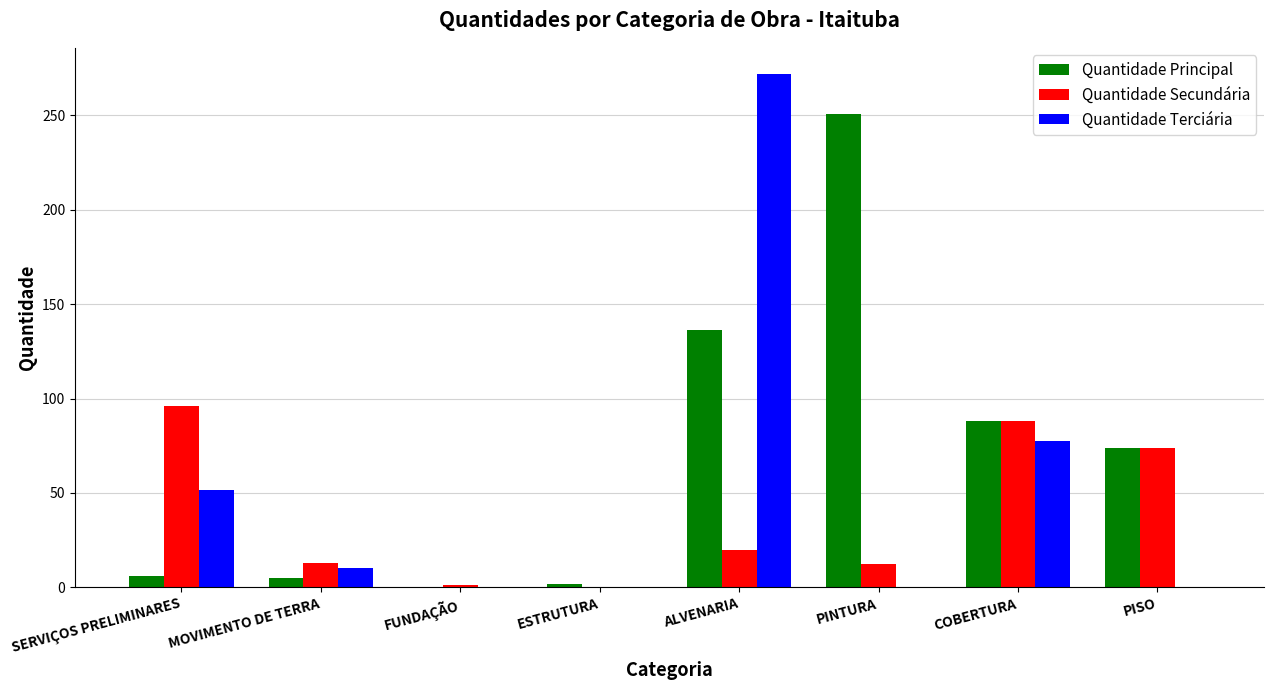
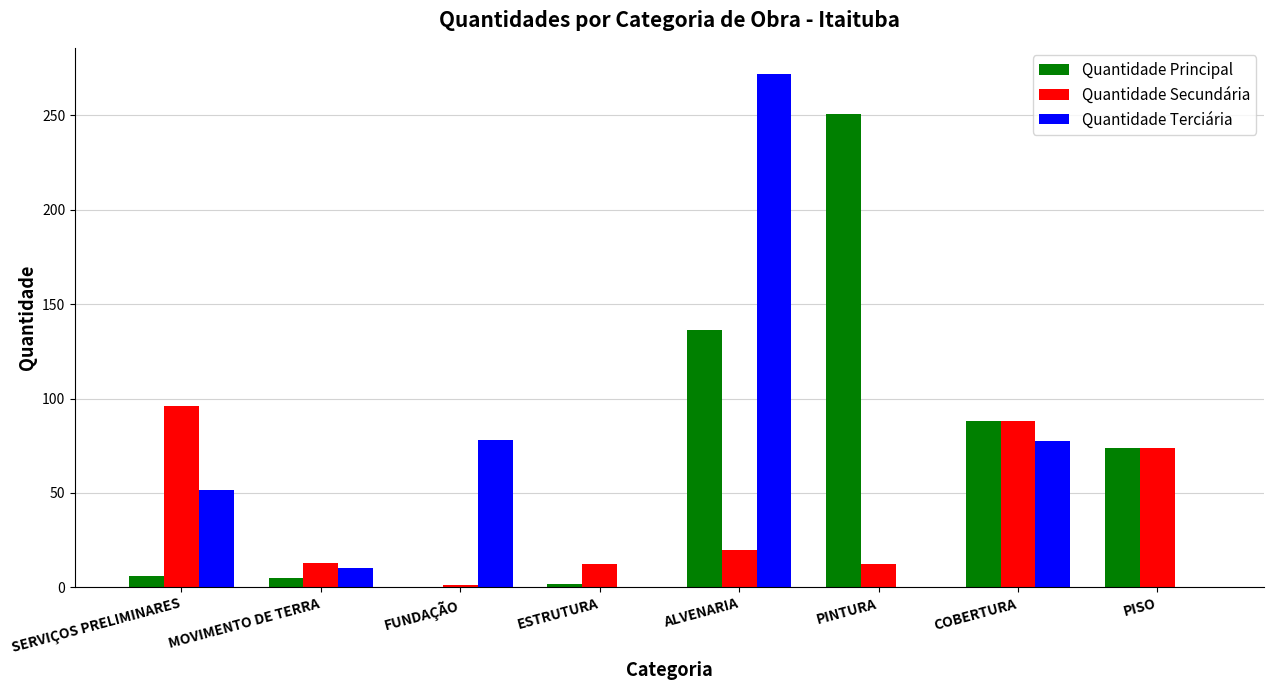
Quantidade Terciária, FUNDAÇÃO: 0 -> 78
Quantidade Secundária, ESTRUTURA: 0 -> 12
